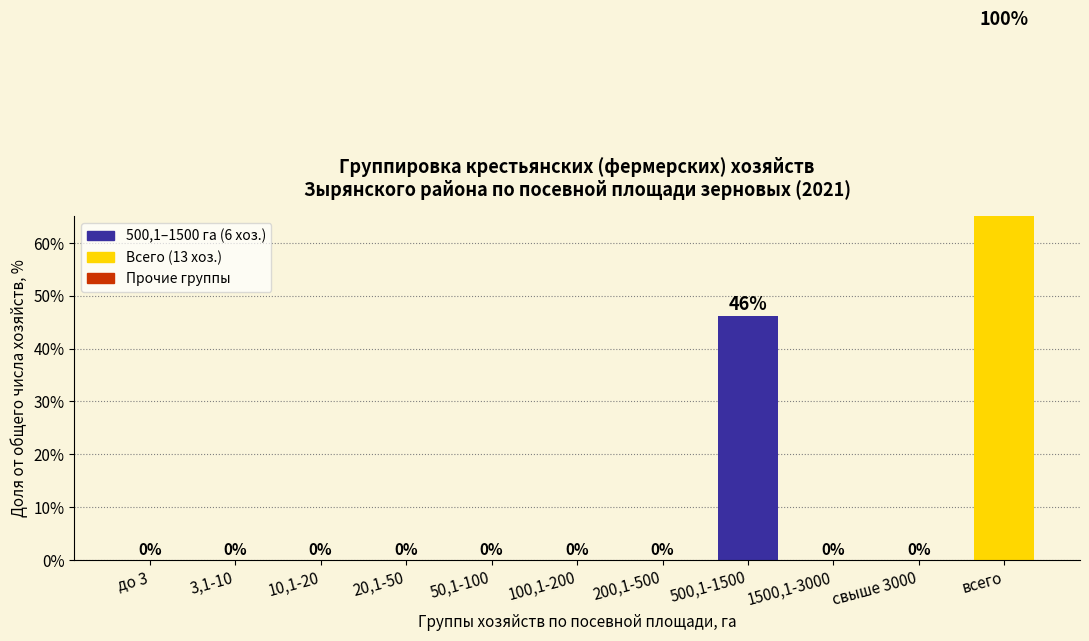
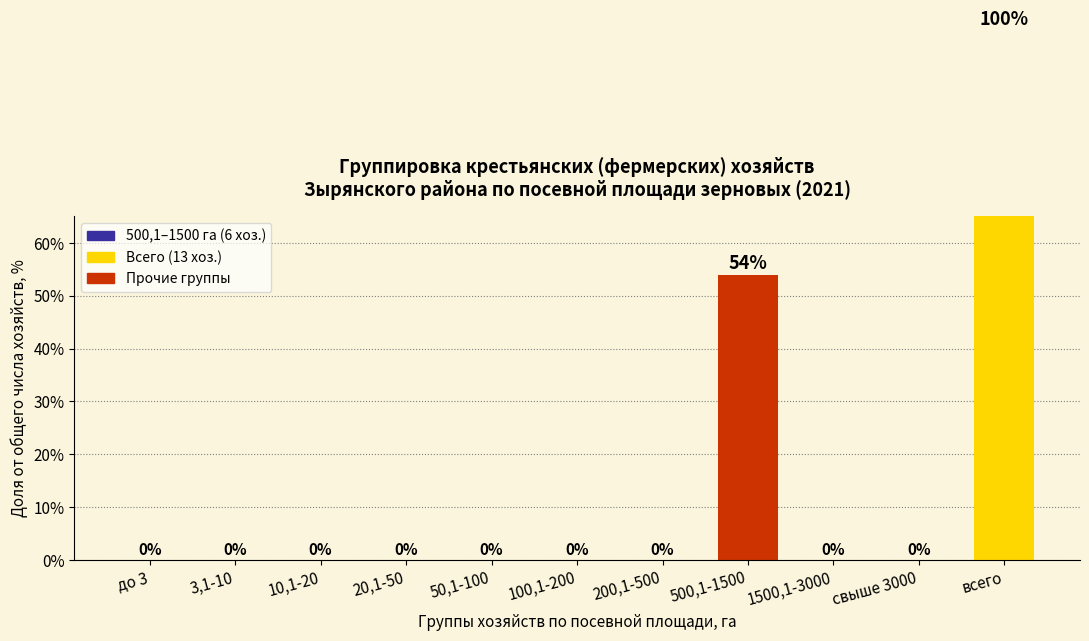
500,1-1500: 46% -> 54%
